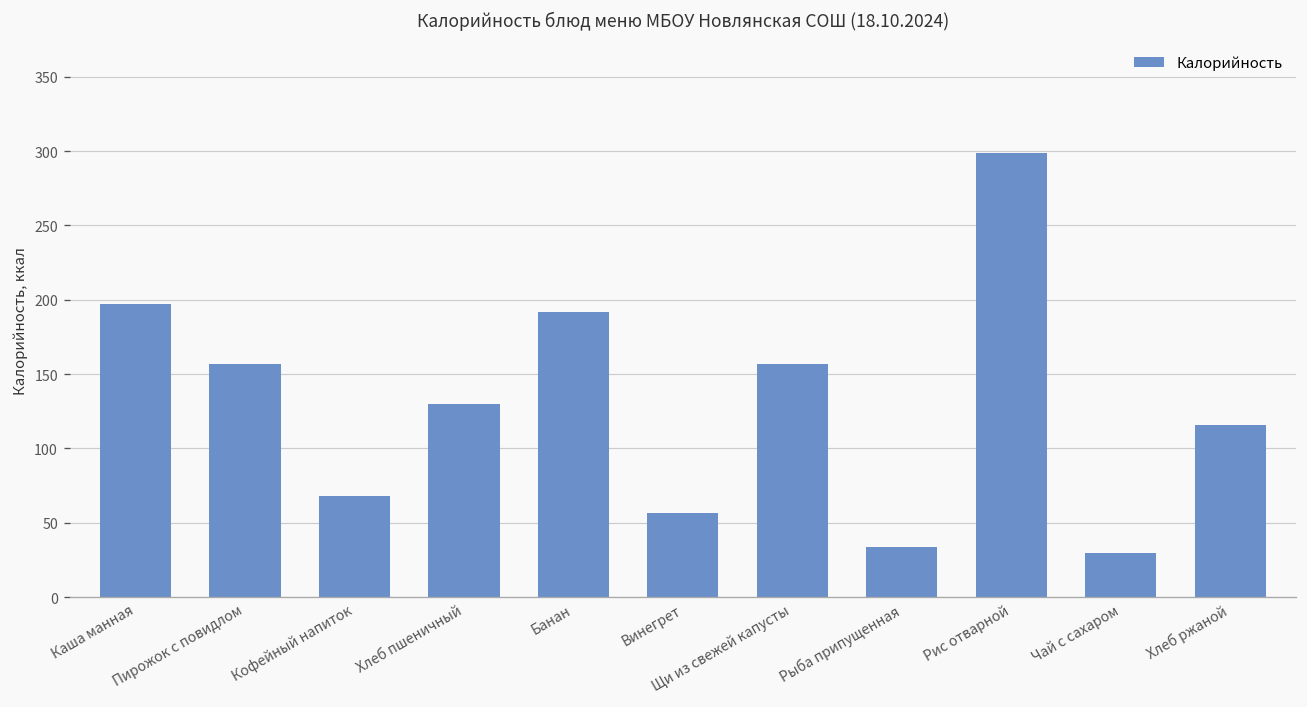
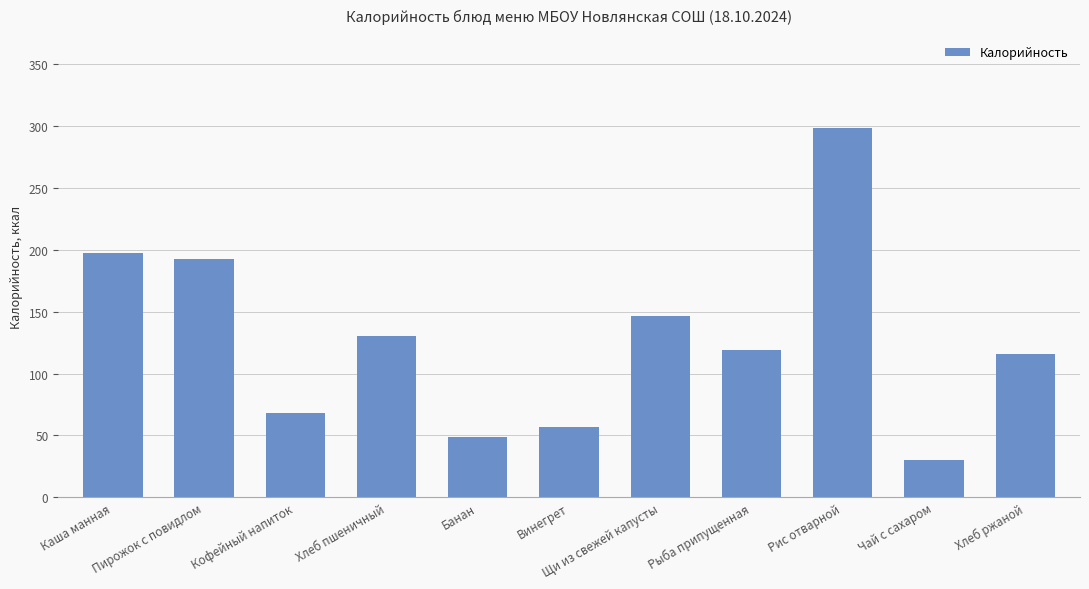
Пирожок с повидлом: 157 -> 193
Банан: 192 -> 49
Щи из свежей капусты: 157 -> 147
Рыба припущенная: 34 -> 119
